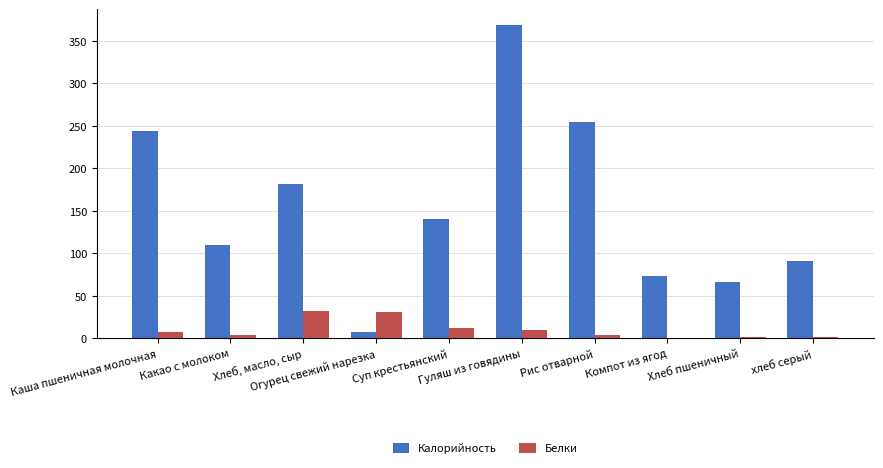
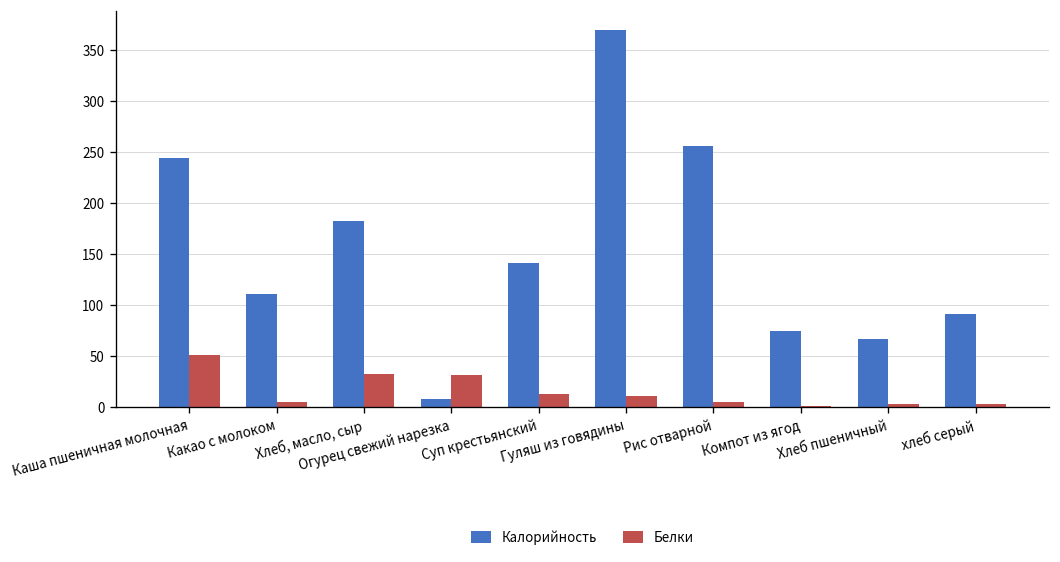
Белки, Каша пшеничная молочная: 10 -> 50
